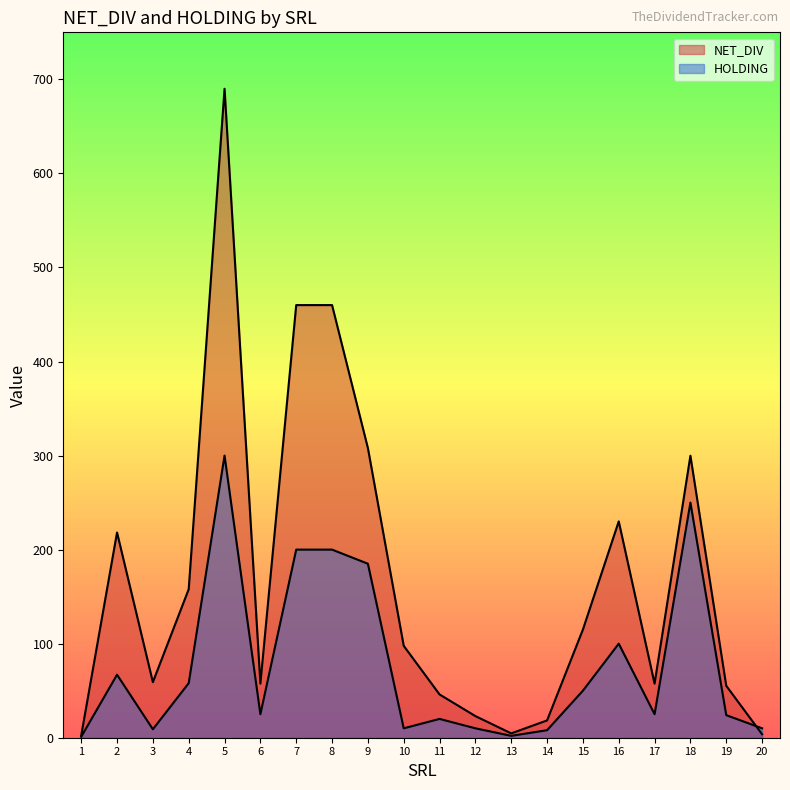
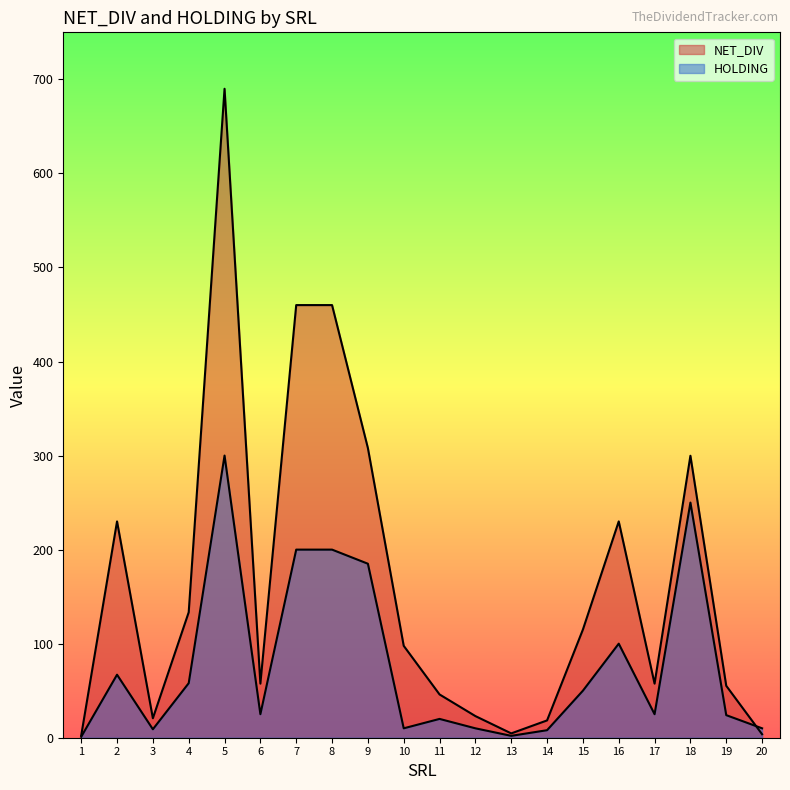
NET_DIV, 2: 220 -> 230
NET_DIV, 3: 60 -> 20
NET_DIV, 4: 160 -> 130
